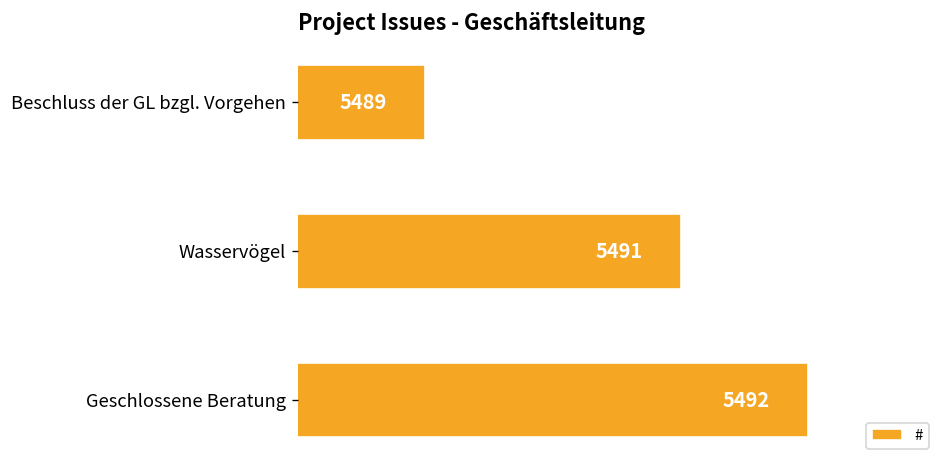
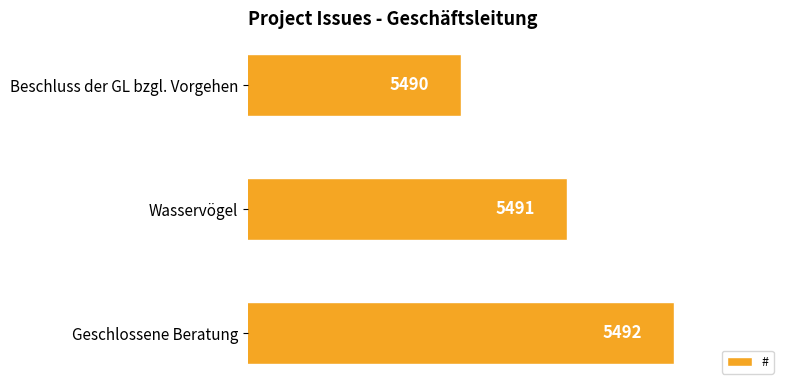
Beschluss der GL bzgl. Vorgehen: 5489 -> 5490
